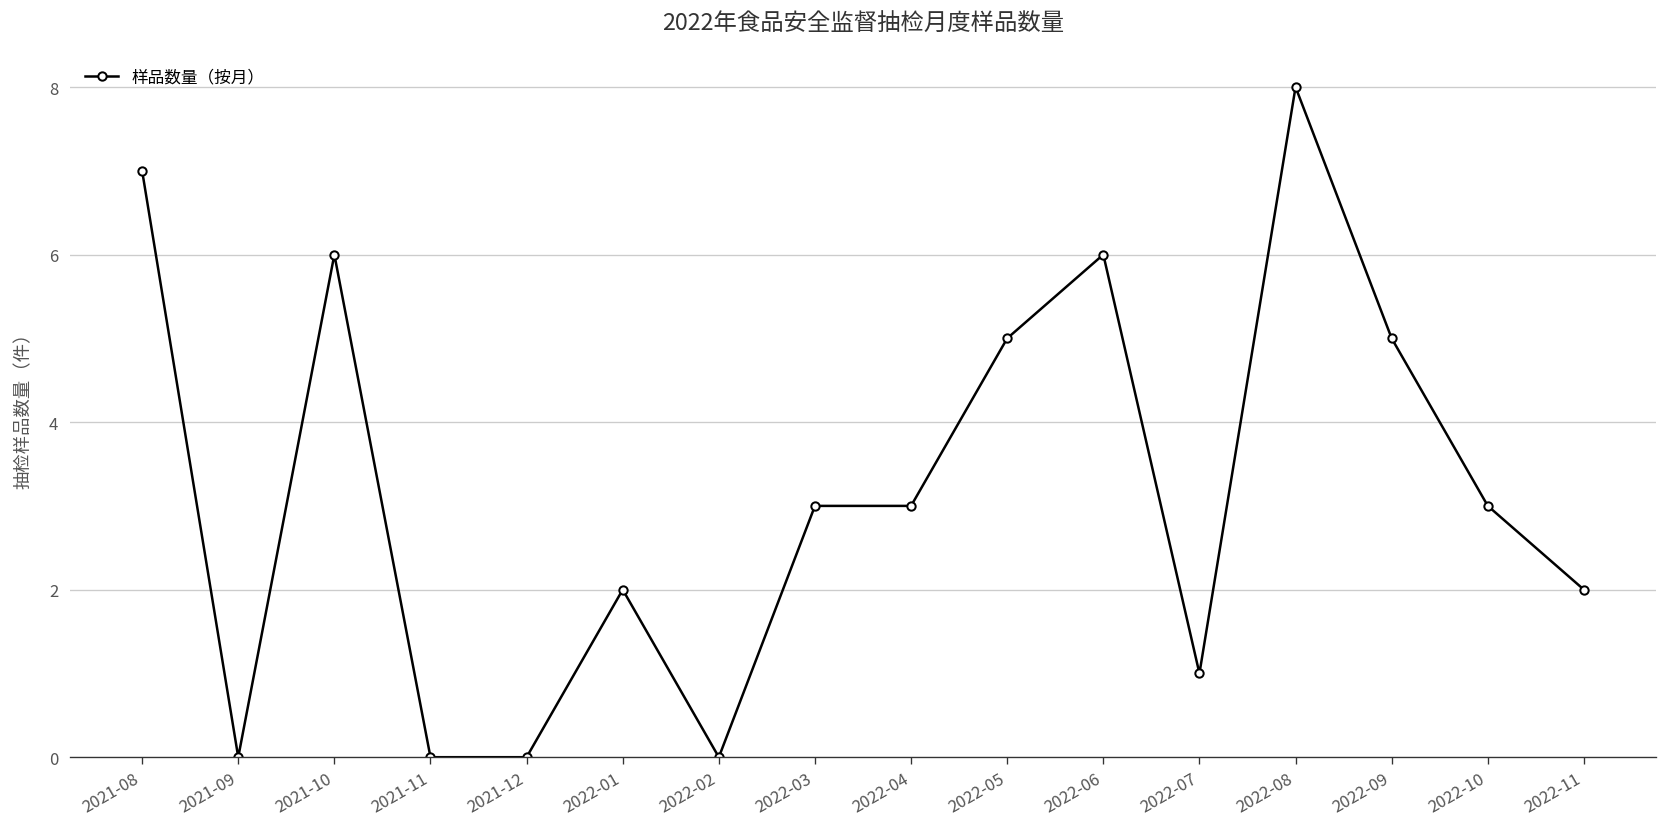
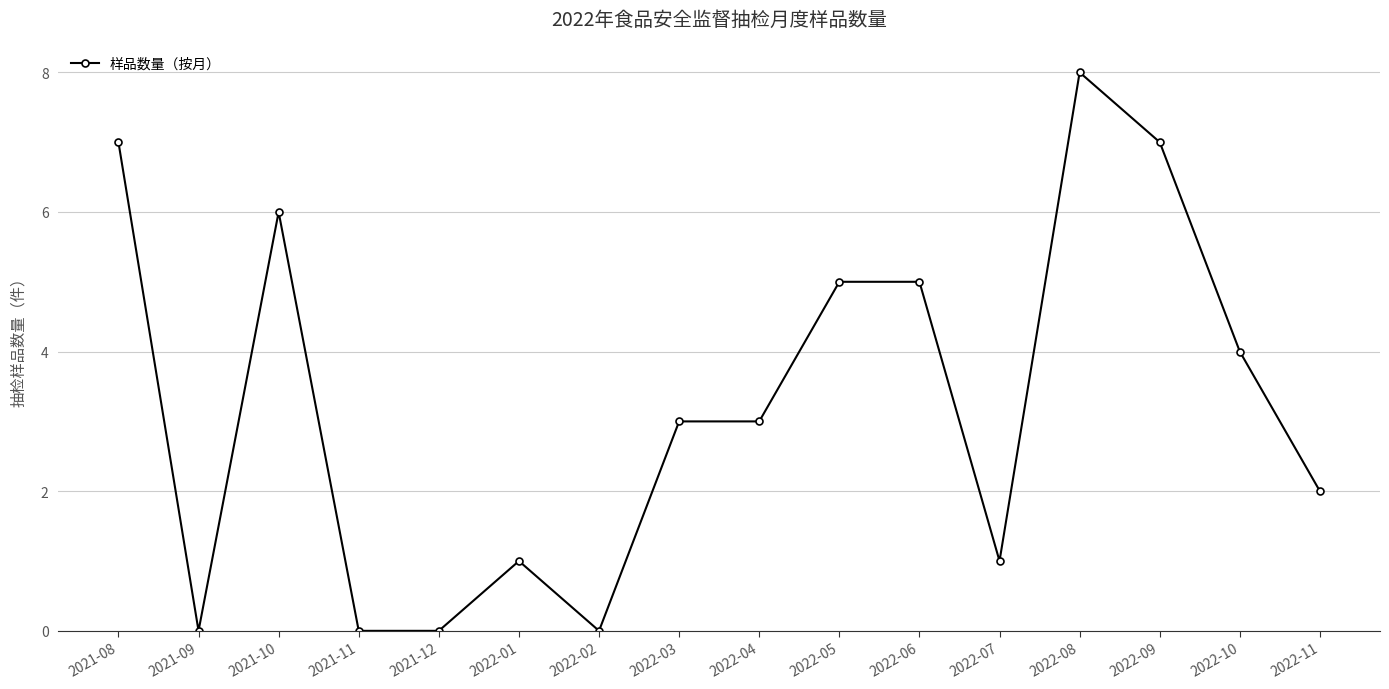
2022-01: 2 -> 1
2022-06: 6 -> 5
2022-09: 5 -> 7
2022-10: 3 -> 4
